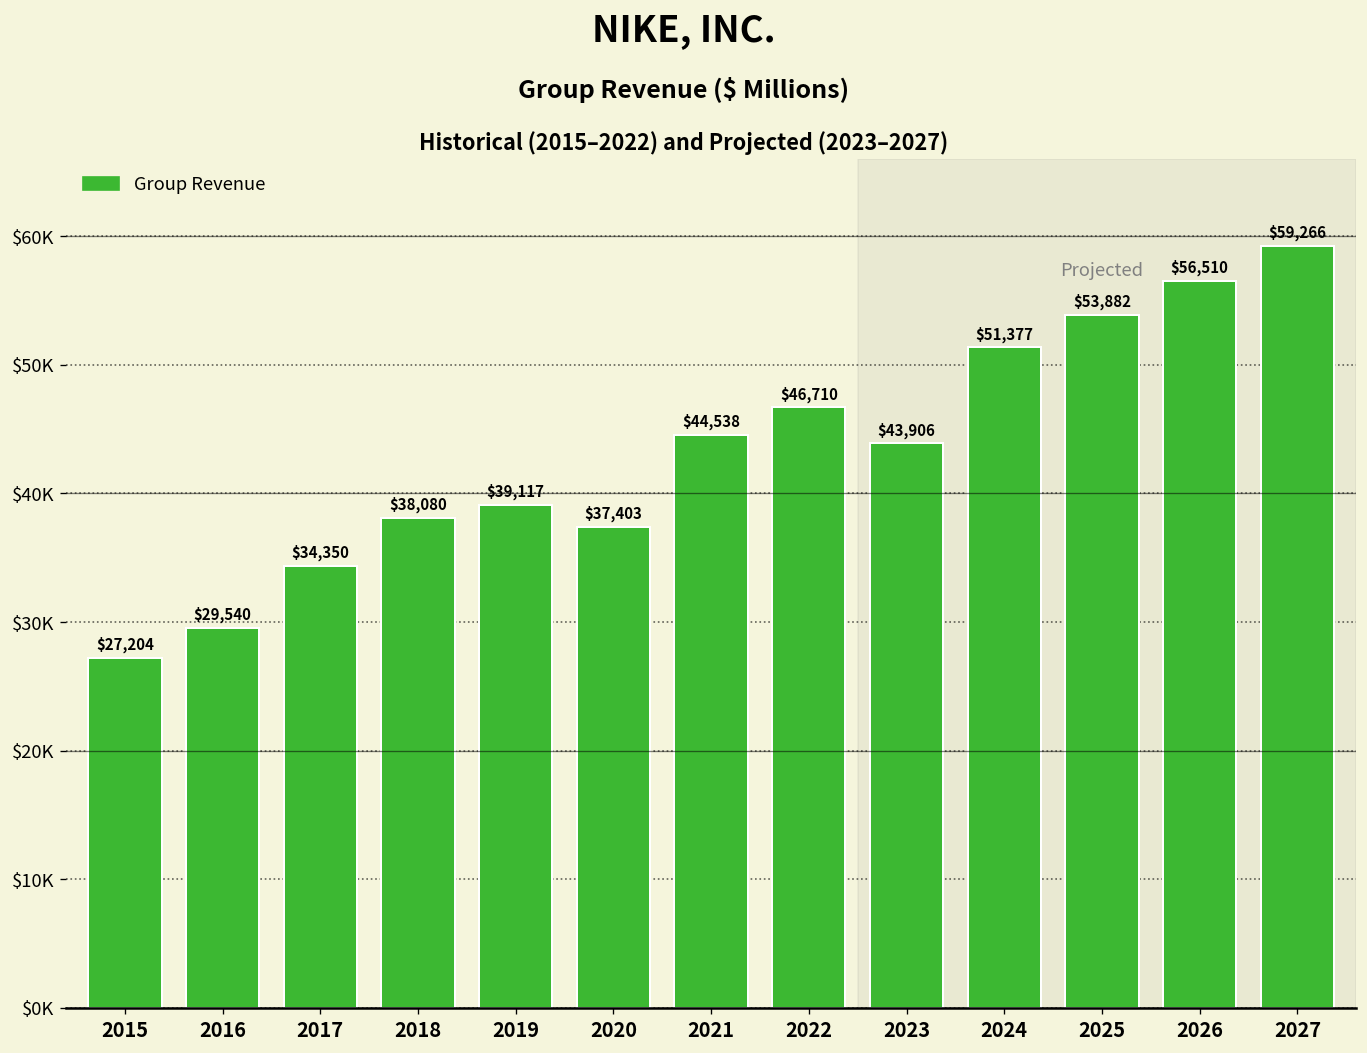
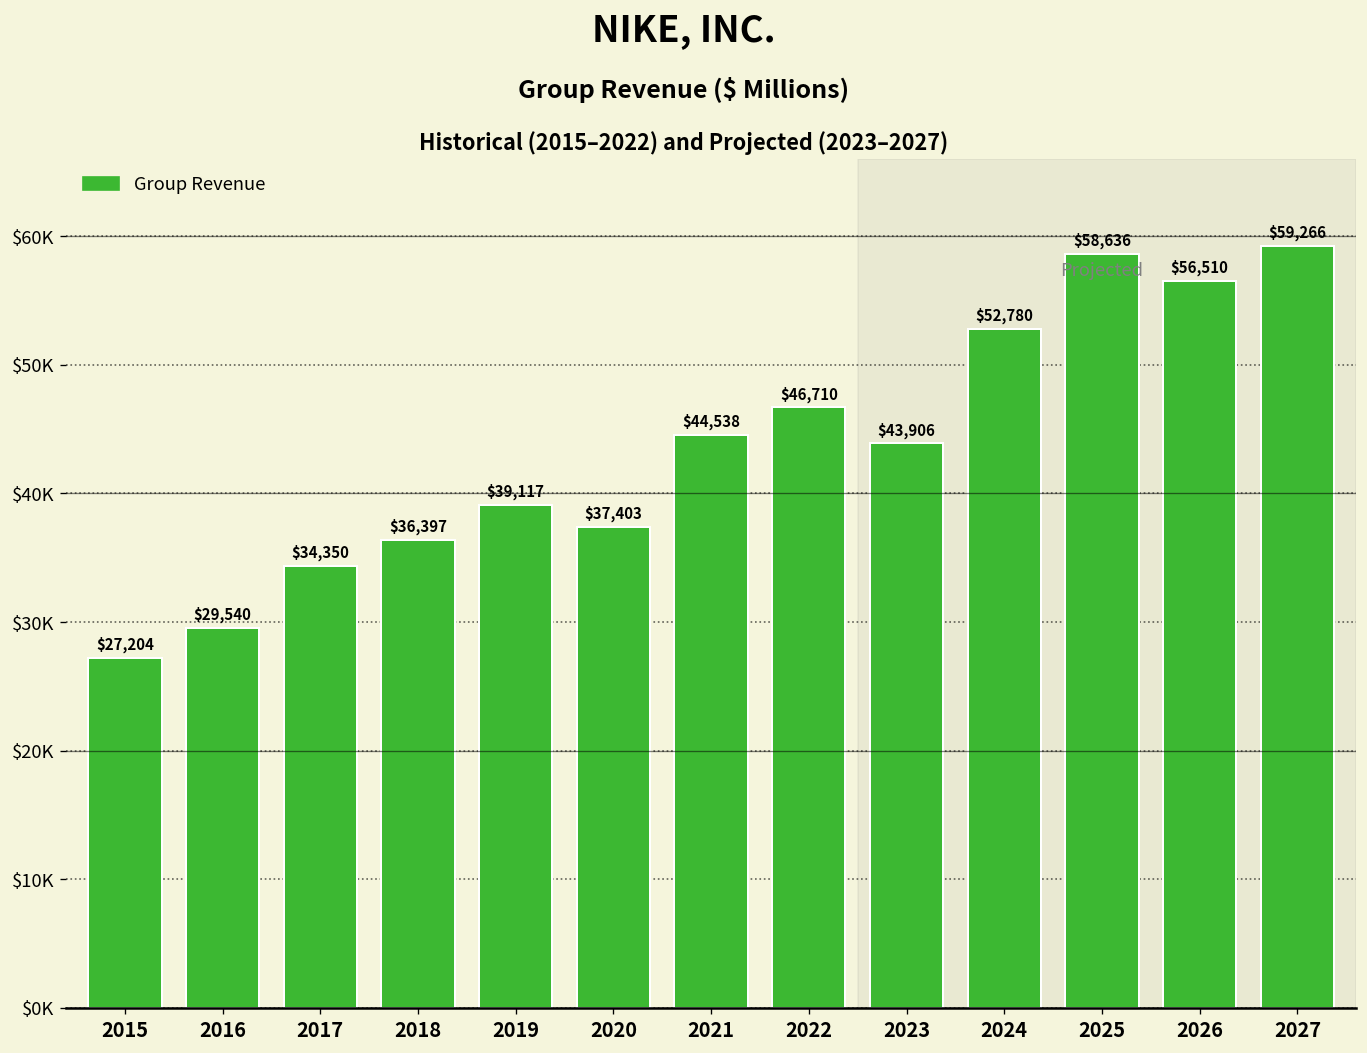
2018: $38,080 -> $36,397
2024: $51,377 -> $52,780
2025: $53,882 -> $58,636
